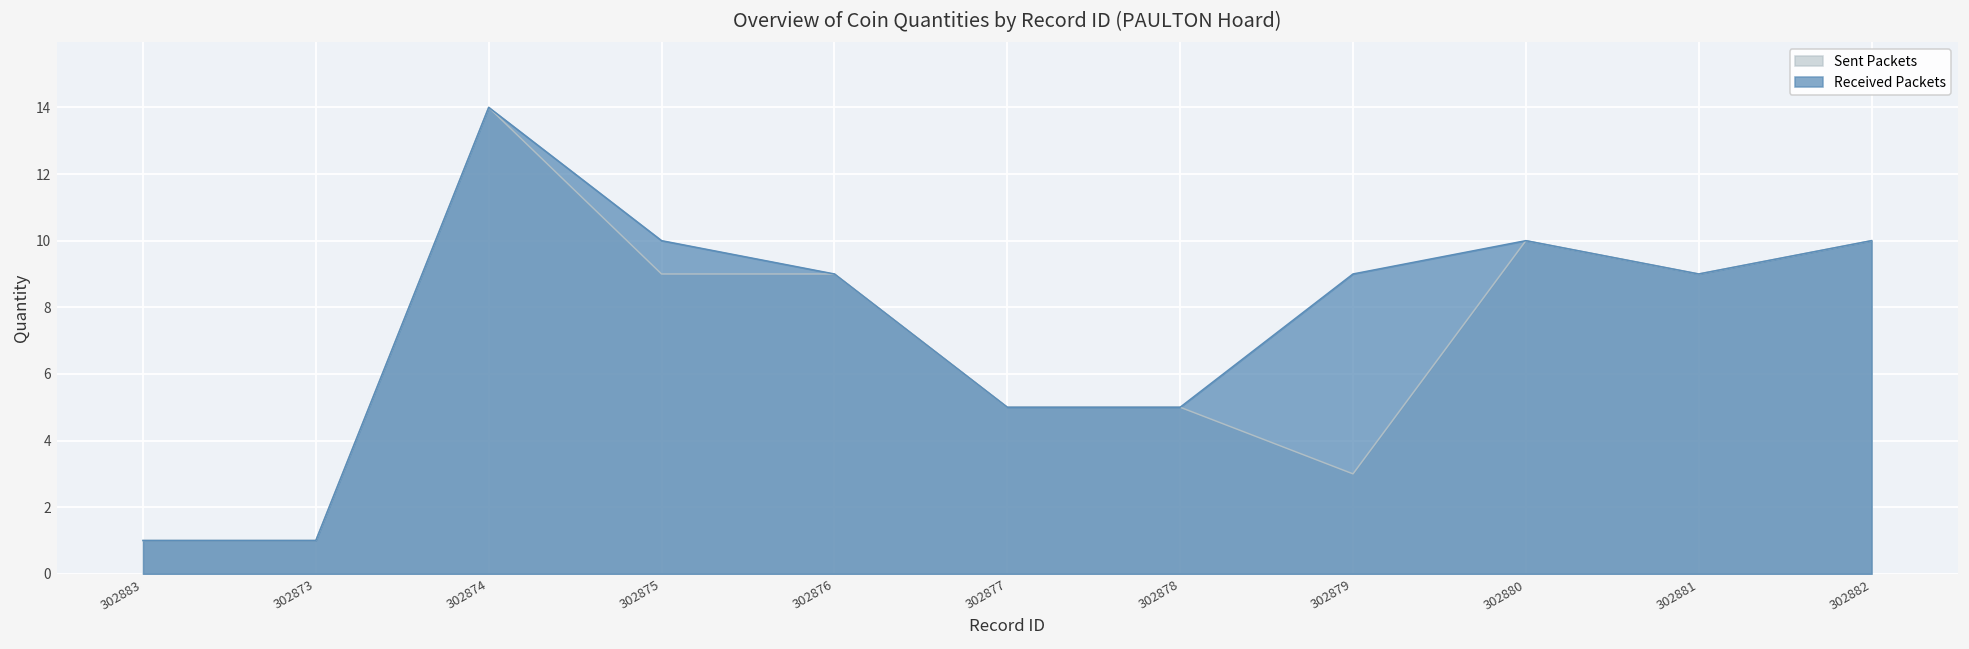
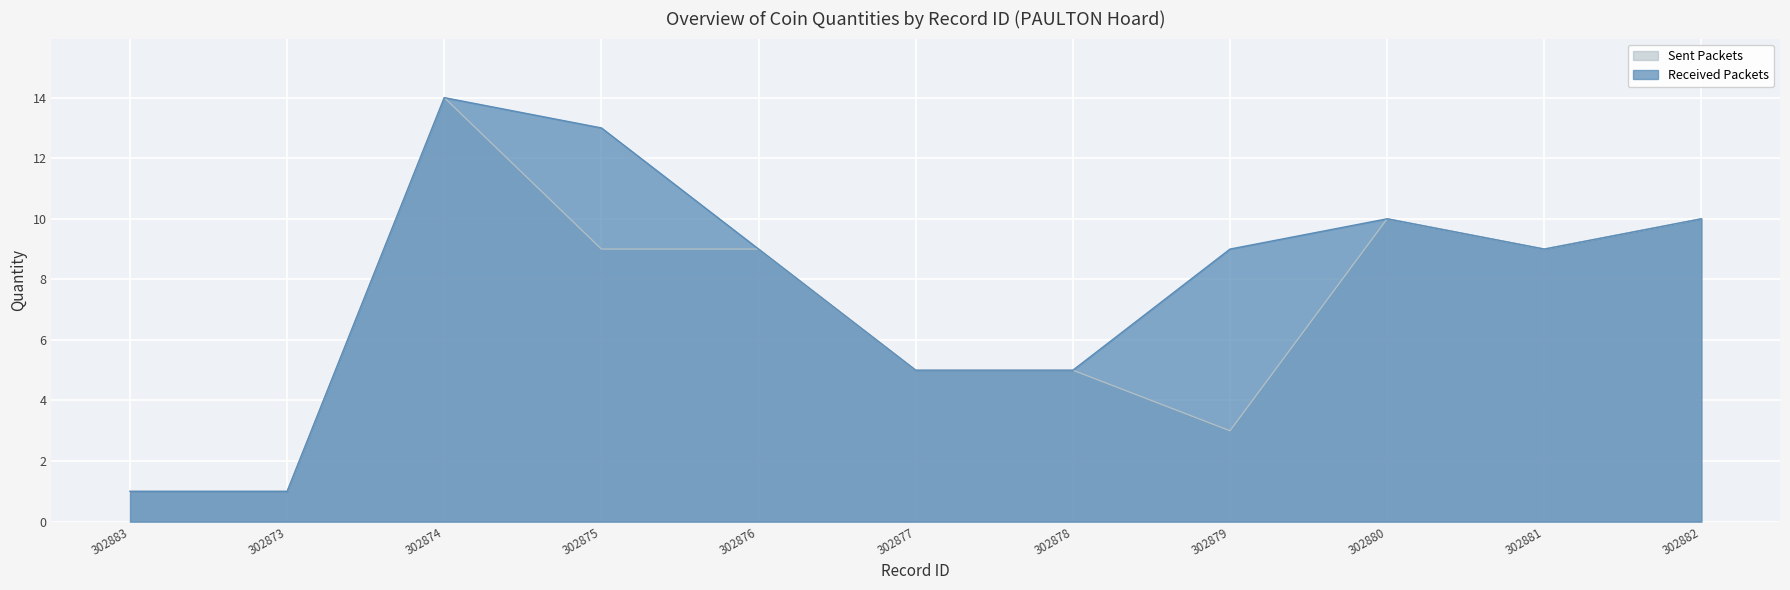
Received Packets, 302875: 10 -> 13
